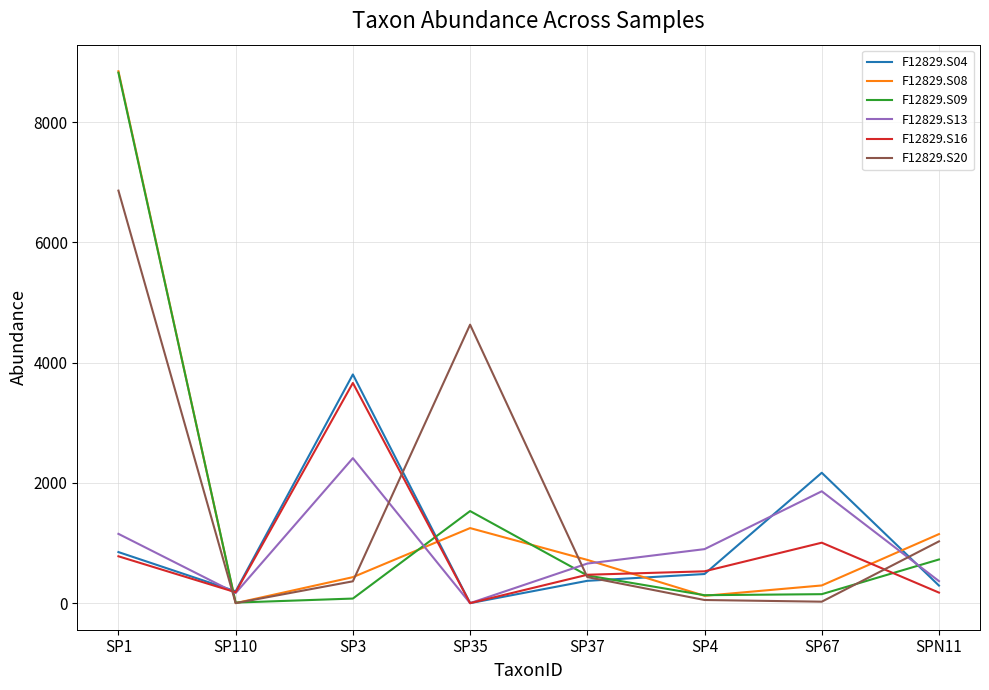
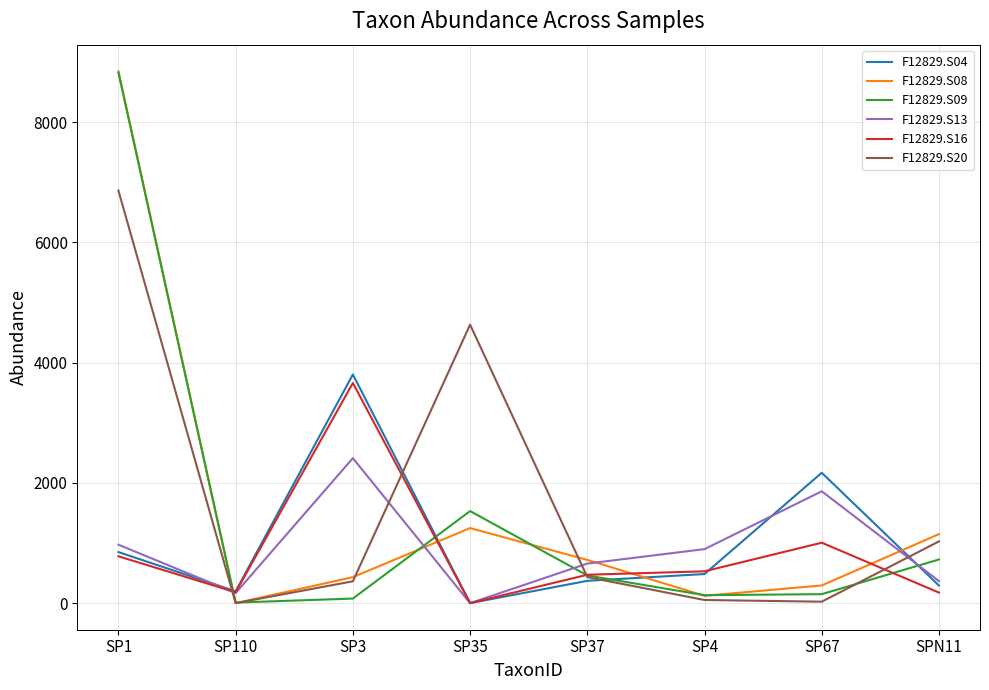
F12829.S13, SP1: 1200 -> 1000
